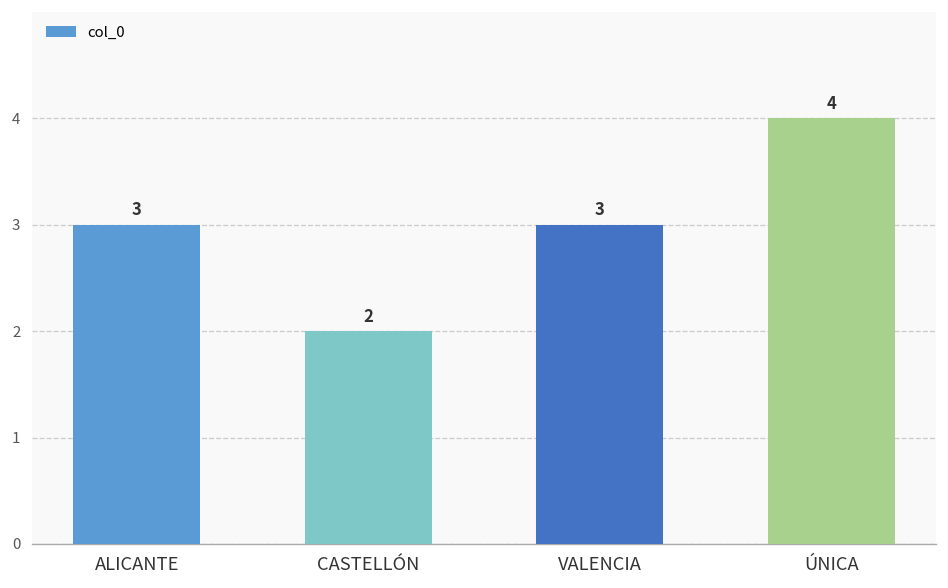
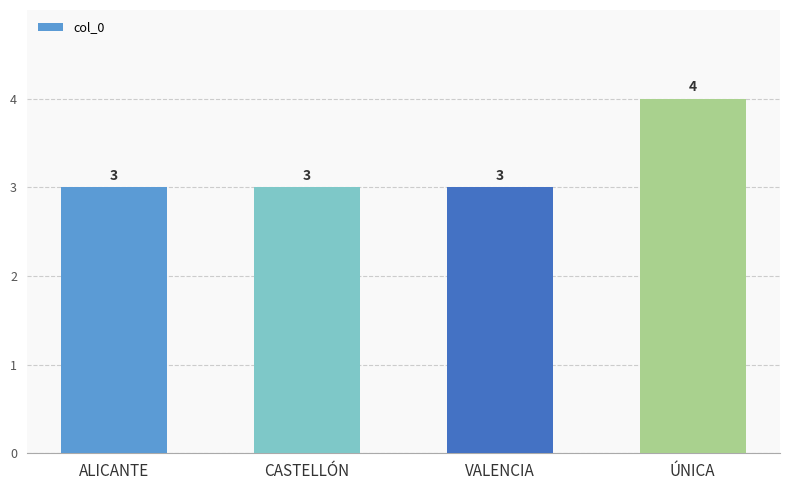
CASTELLÓN: 2 -> 3
